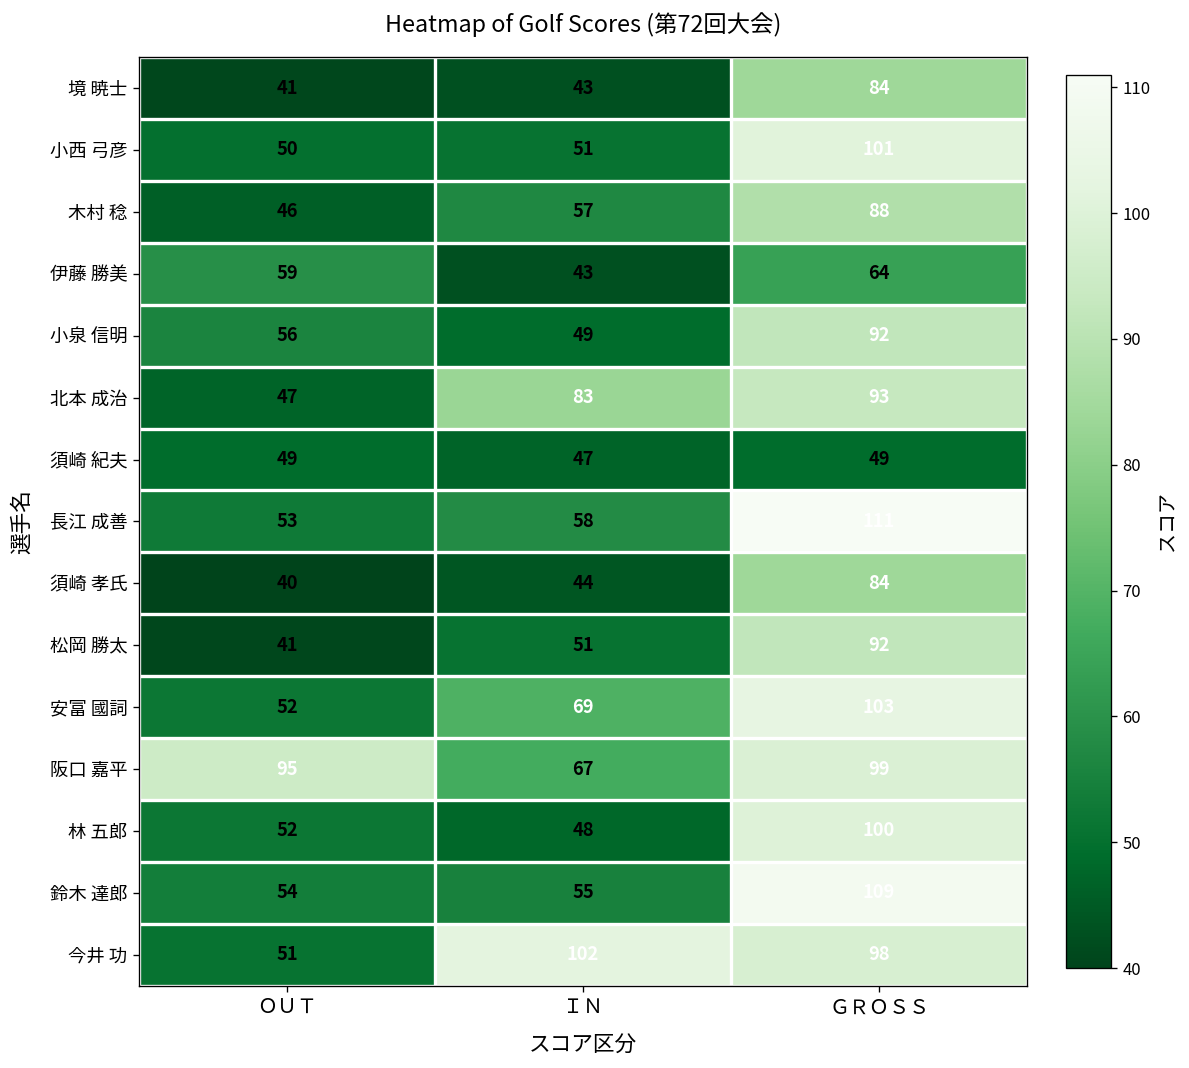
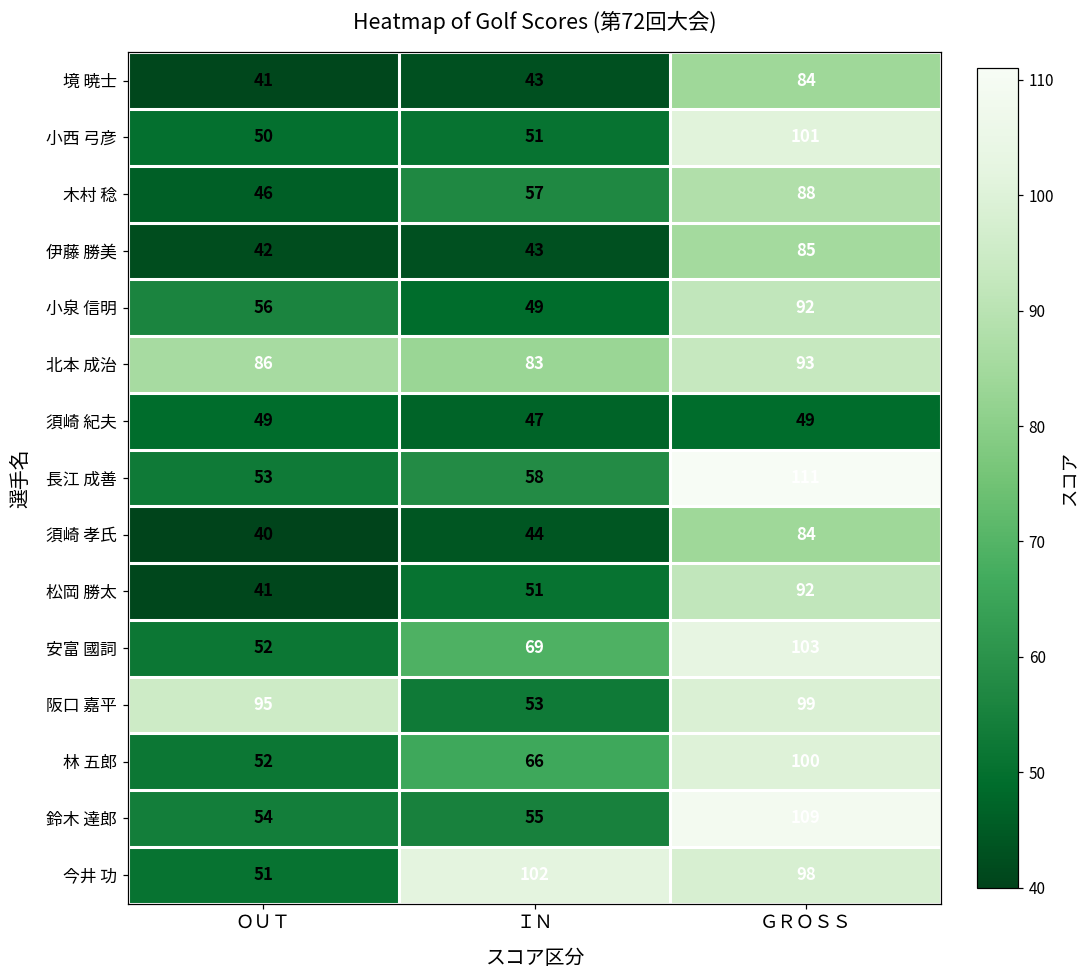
伊藤 勝美, ＯＵＴ: 59 -> 42
伊藤 勝美, ＧＲＯＳＳ: 64 -> 85
北本 成治, ＯＵＴ: 47 -> 86
阪口 嘉平, ＩＮ: 67 -> 53
林 五郎, ＩＮ: 48 -> 66
